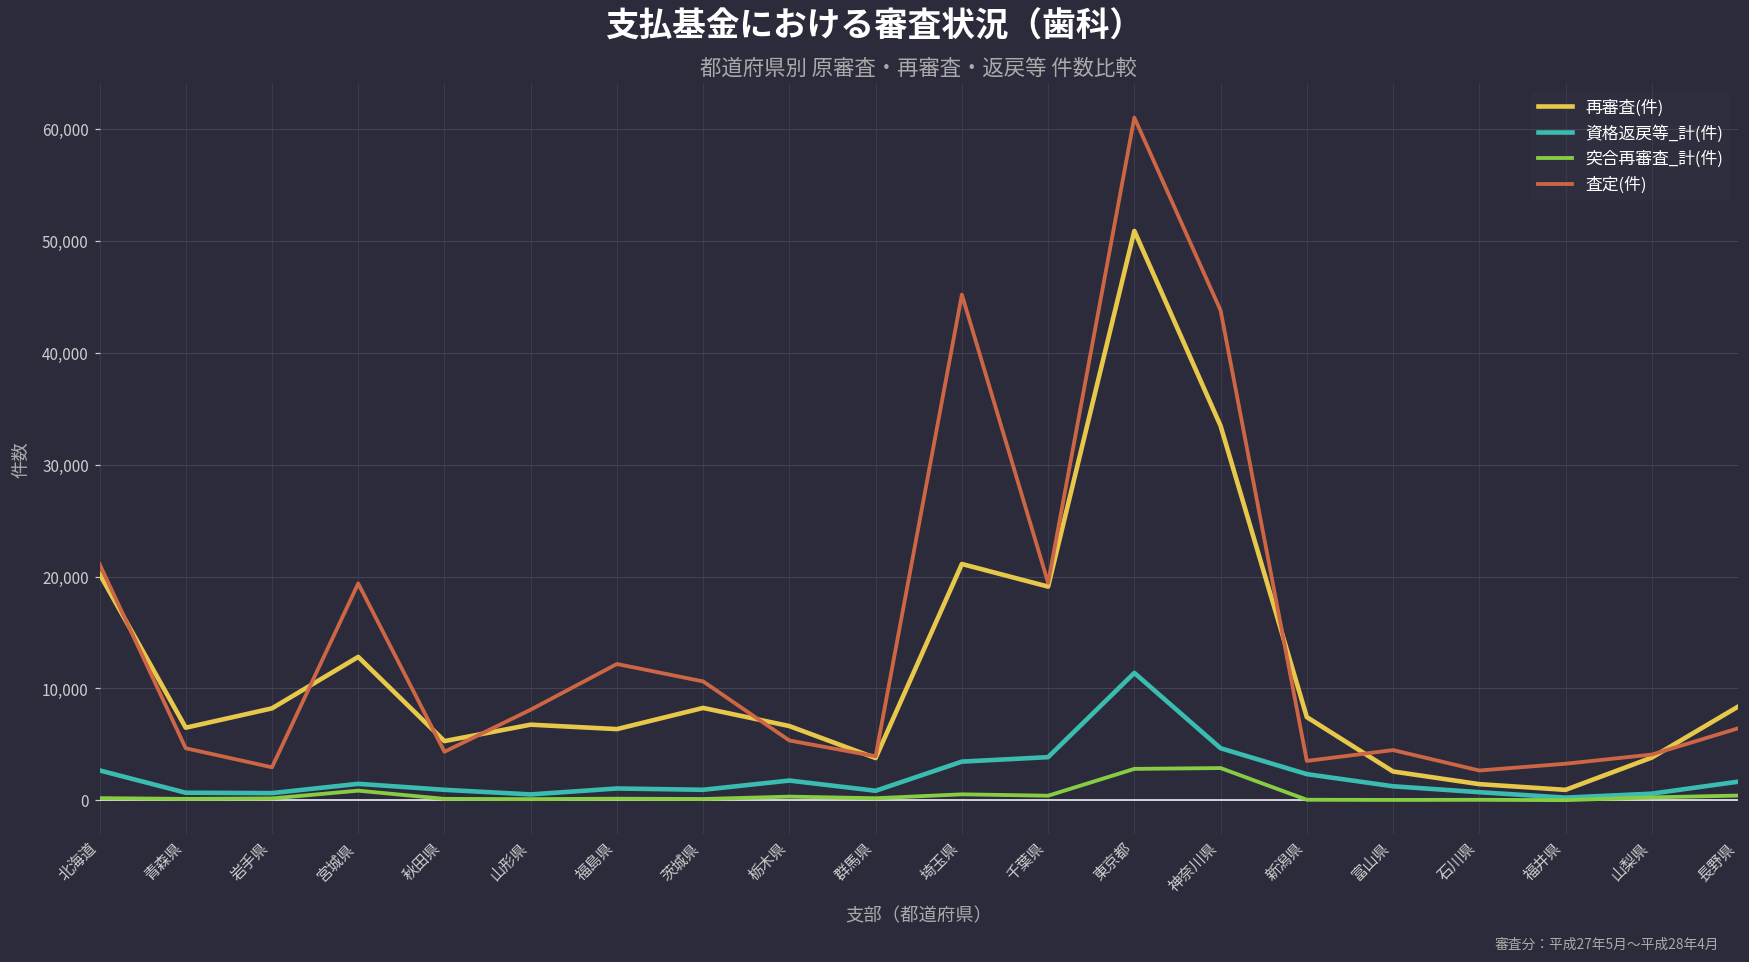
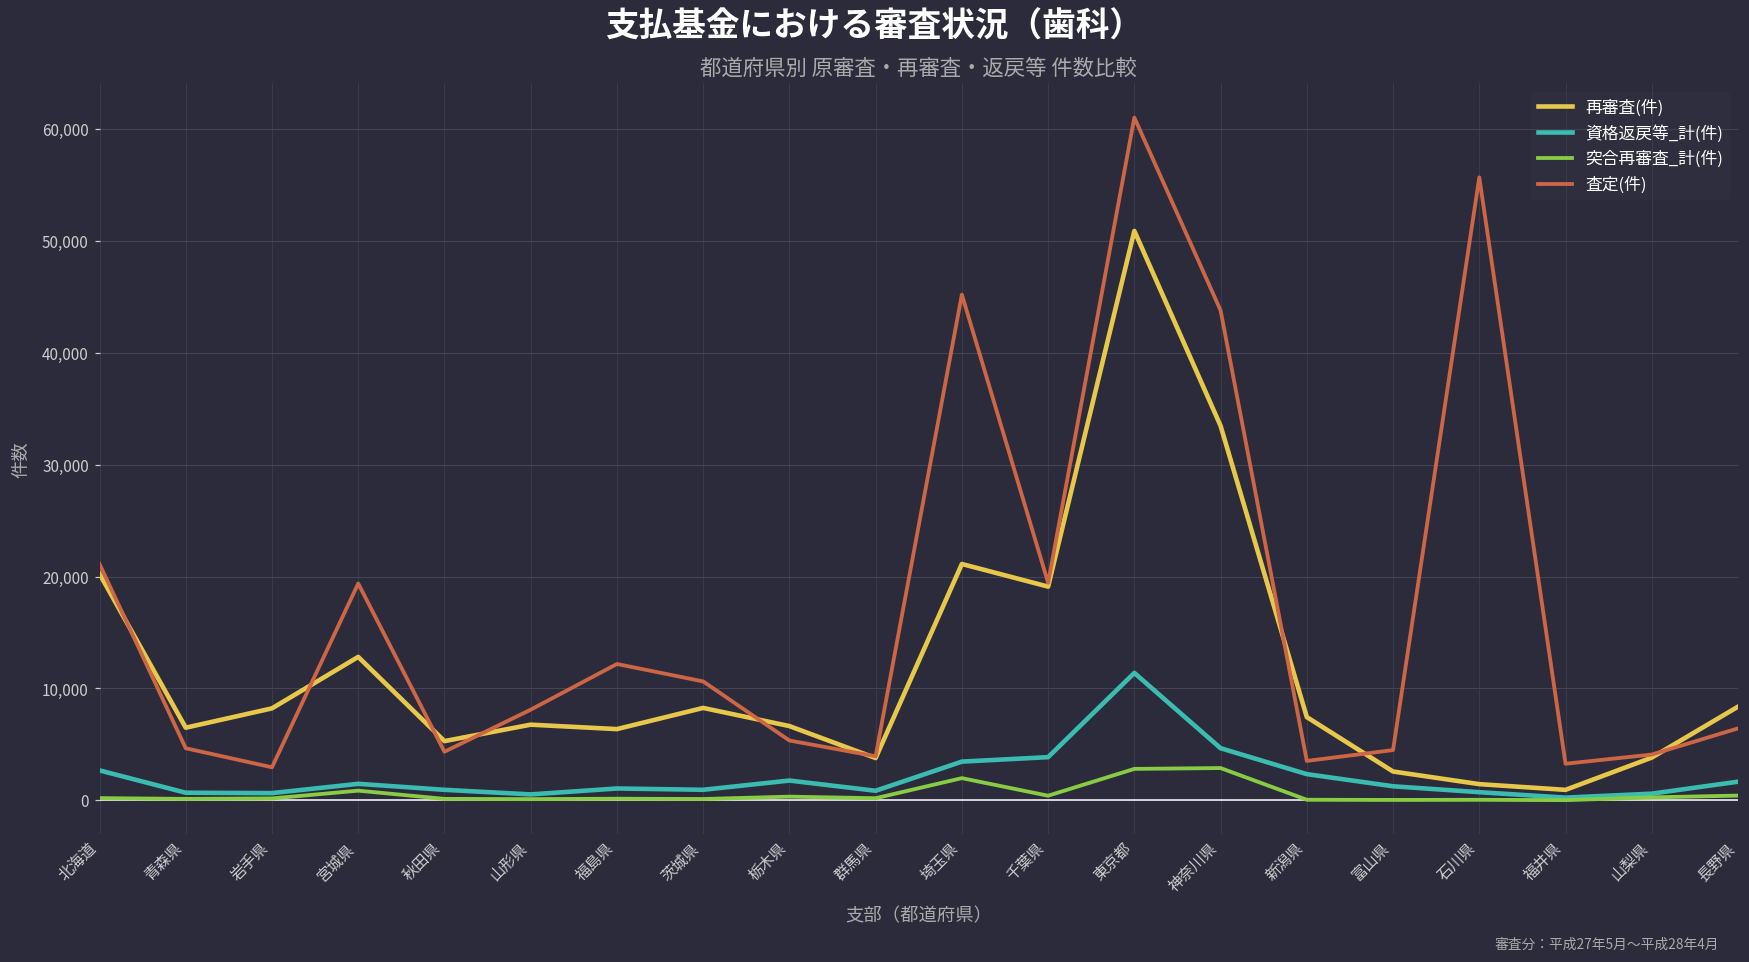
突合再審査_計(件), 埼玉県: 500 -> 2,000
査定(件), 石川県: 2,700 -> 55,700
